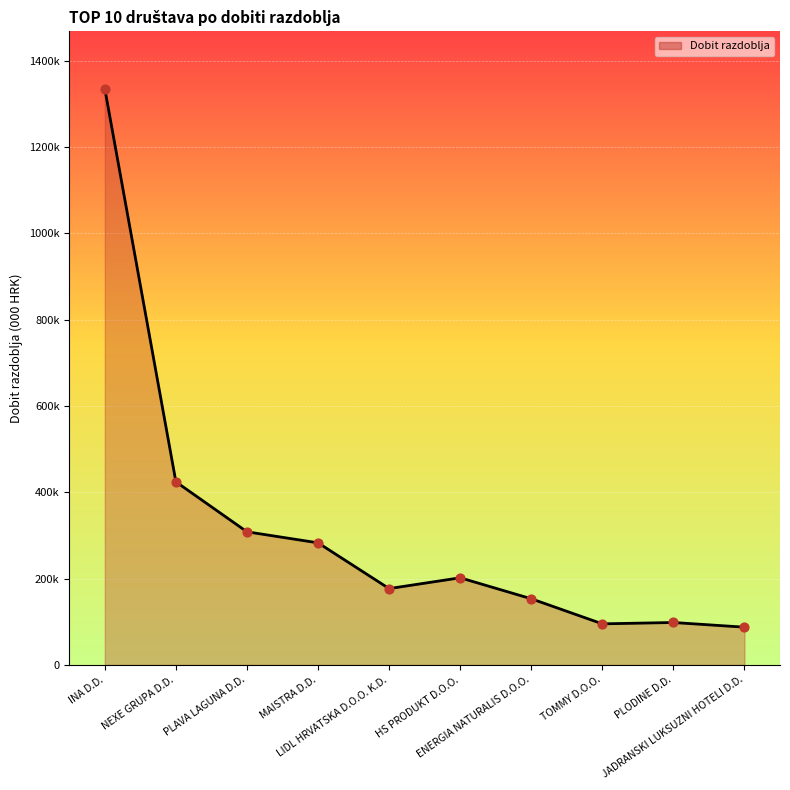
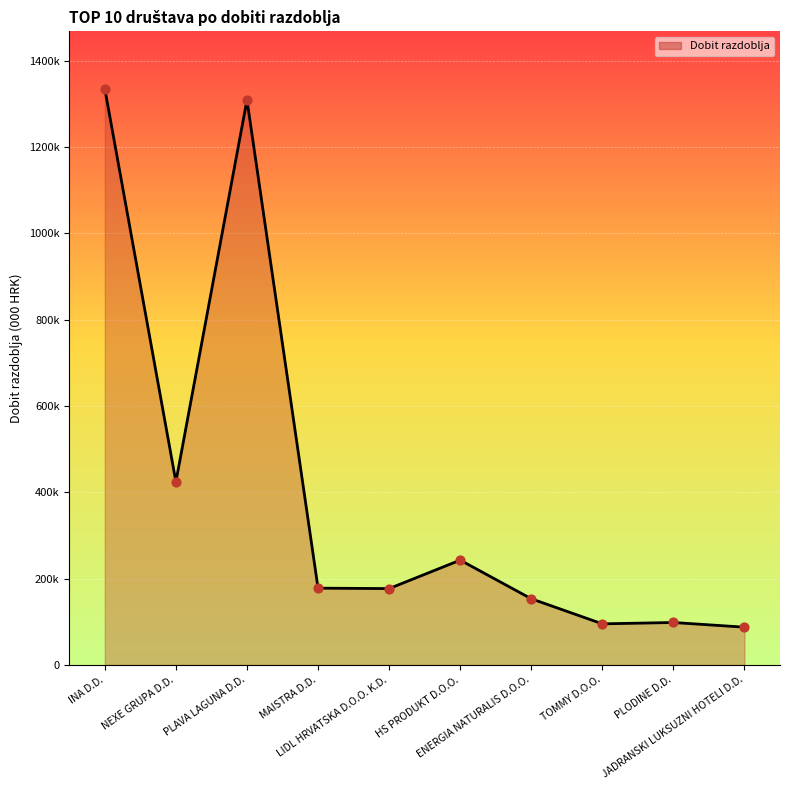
PLAVA LAGUNA D.D.: 310000 -> 1310000
MAISTRA D.D.: 280000 -> 180000
HS PRODUKT D.O.O.: 200000 -> 240000
